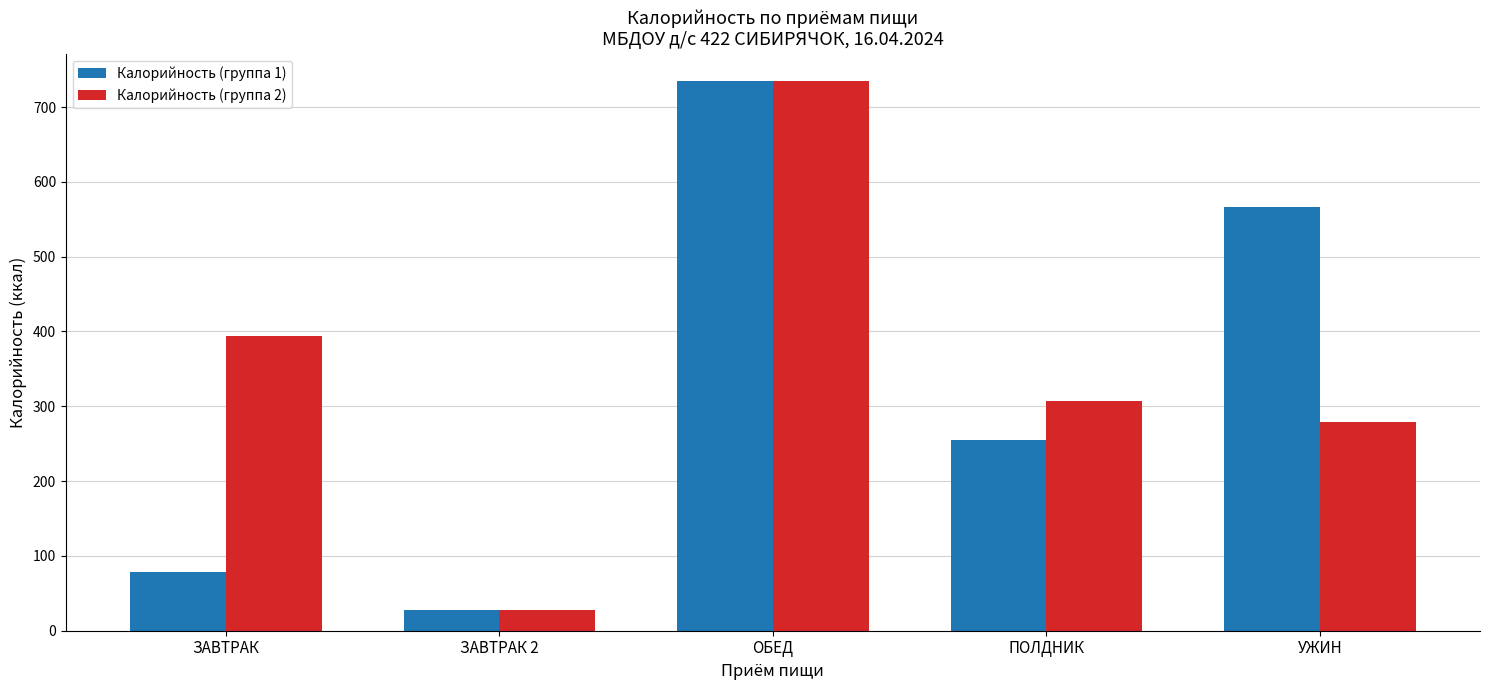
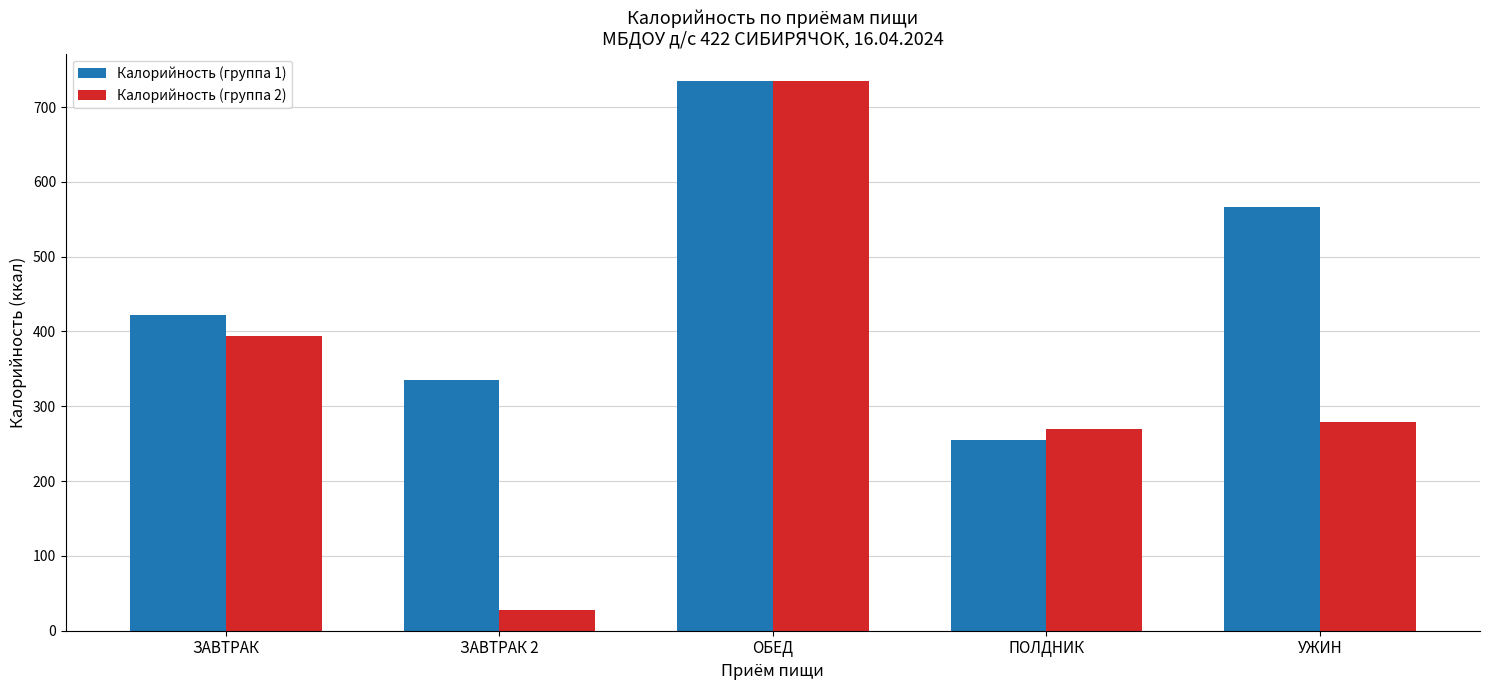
Калорийность (группа 1), ЗАВТРАК: 80 -> 420
Калорийность (группа 1), ЗАВТРАК 2: 30 -> 340
Калорийность (группа 2), ПОЛДНИК: 310 -> 270
